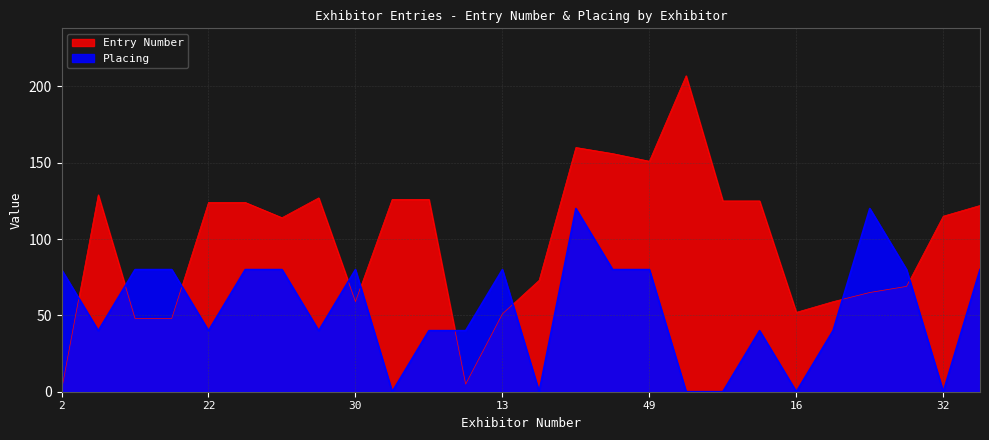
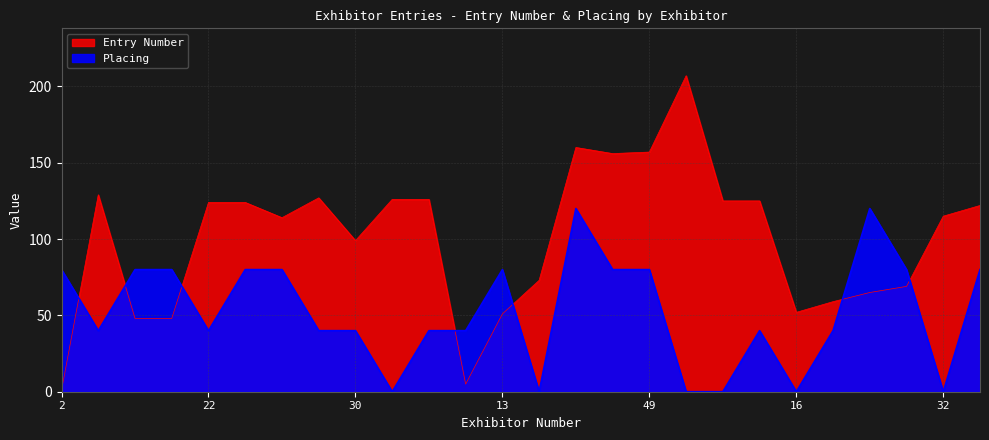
Entry Number, 30: 59 -> 99
Placing, 30: 80 -> 40
Entry Number, 49: 151 -> 157
